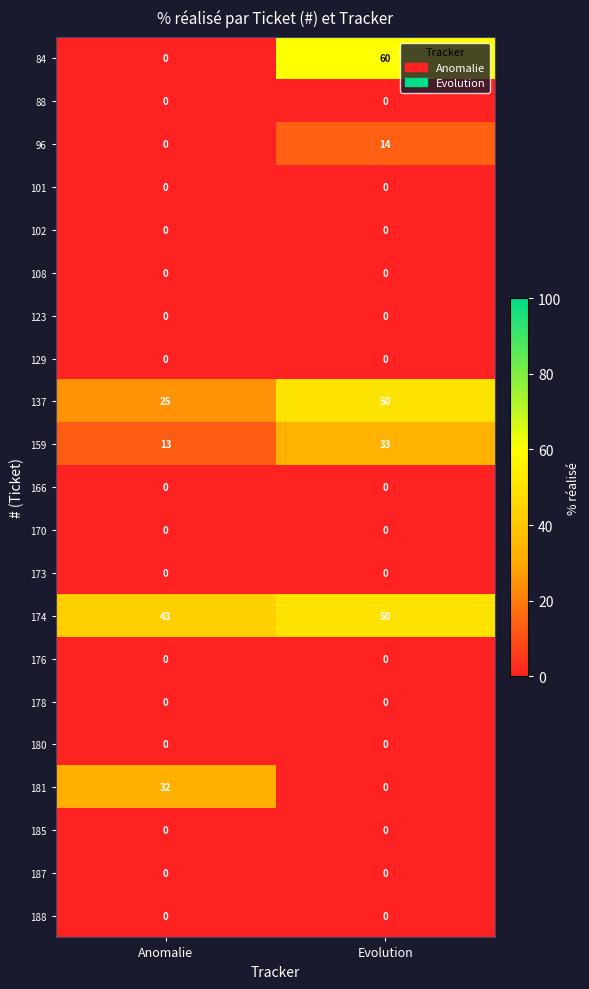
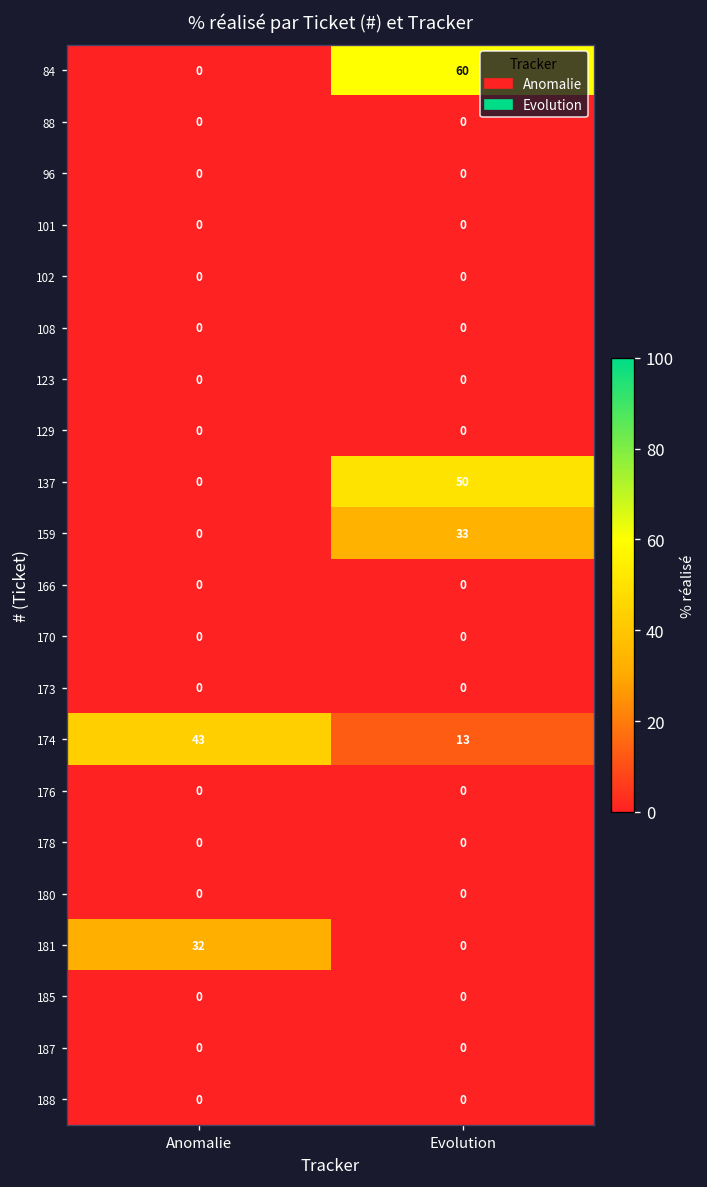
96, Evolution: 14 -> 0
137, Anomalie: 25 -> 0
159, Anomalie: 13 -> 0
174, Evolution: 50 -> 13
